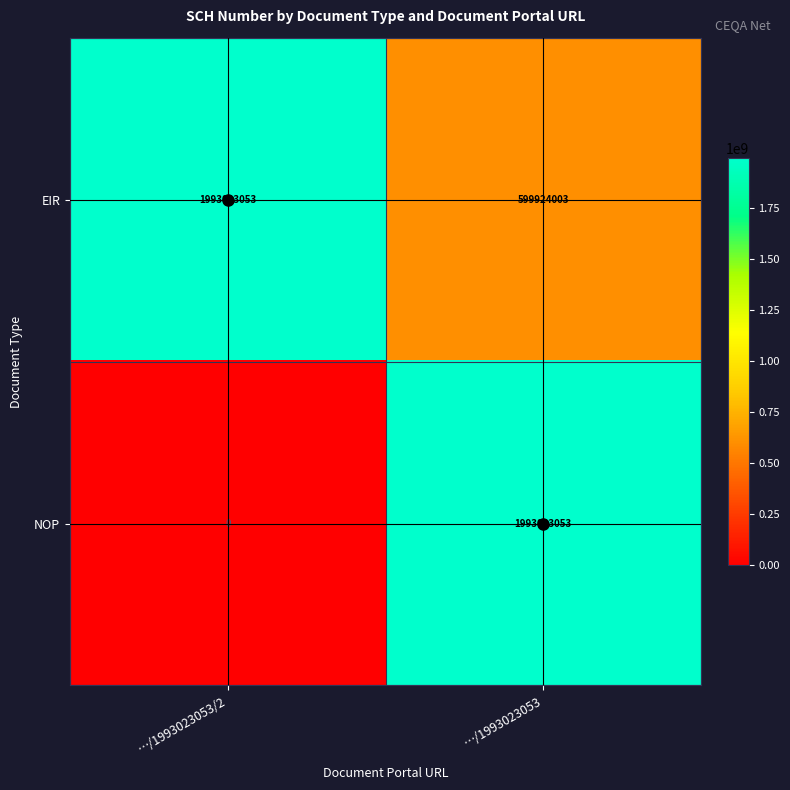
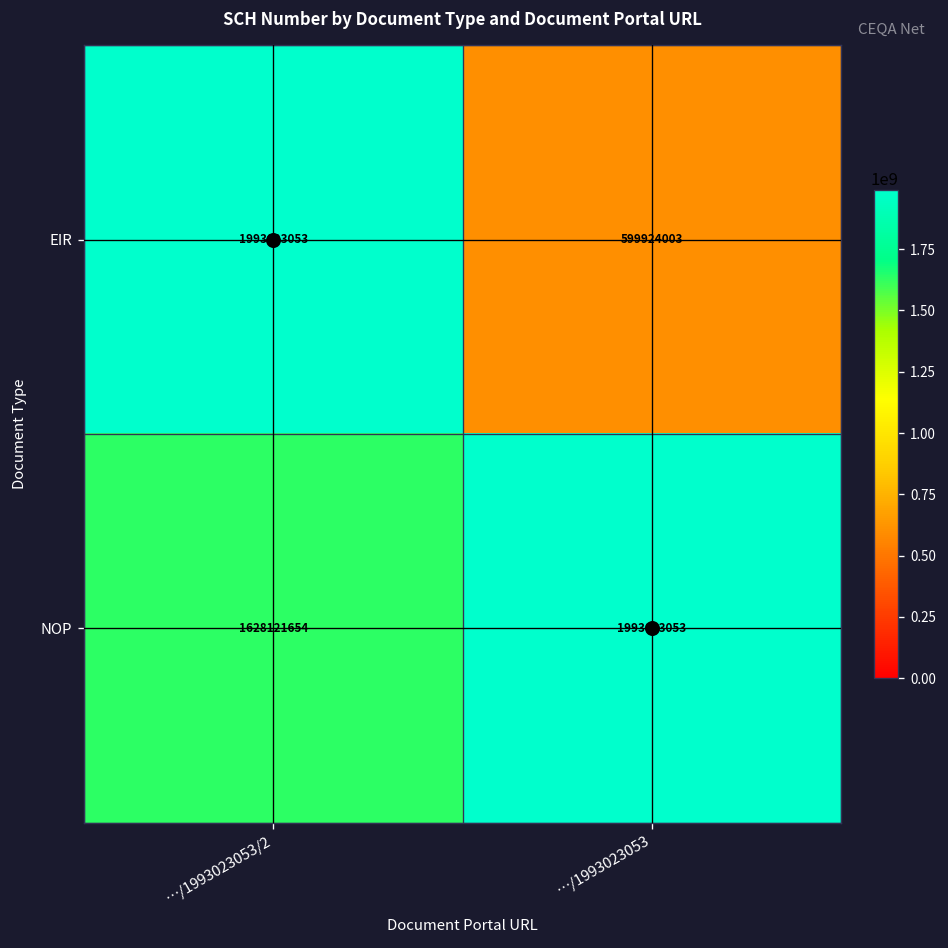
NOP, …/1993023053/2: 0 -> 1628121654
